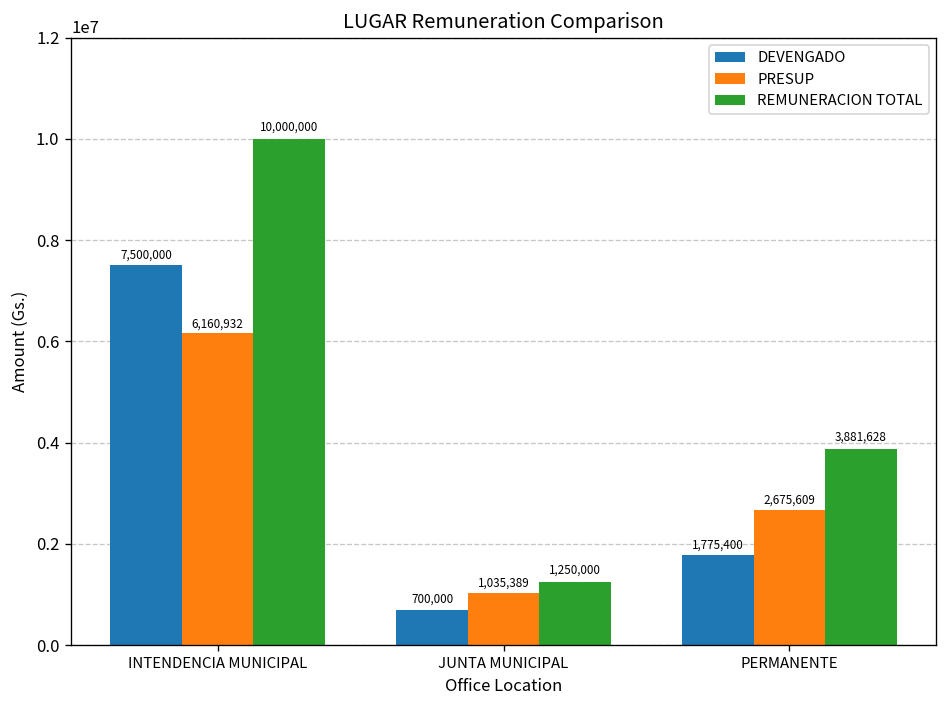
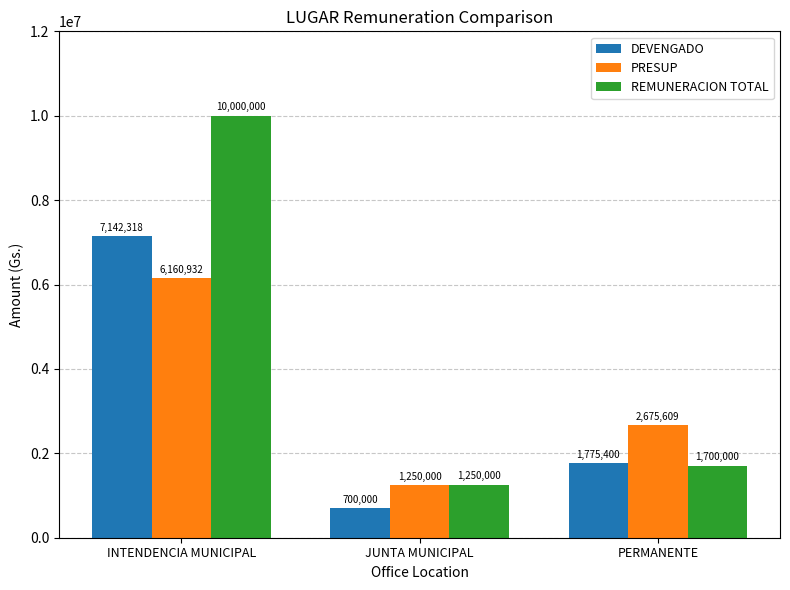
DEVENGADO, INTENDENCIA MUNICIPAL: 7,500,000 -> 7,142,318
PRESUP, JUNTA MUNICIPAL: 1,035,389 -> 1,250,000
REMUNERACION TOTAL, PERMANENTE: 3,881,628 -> 1,700,000
